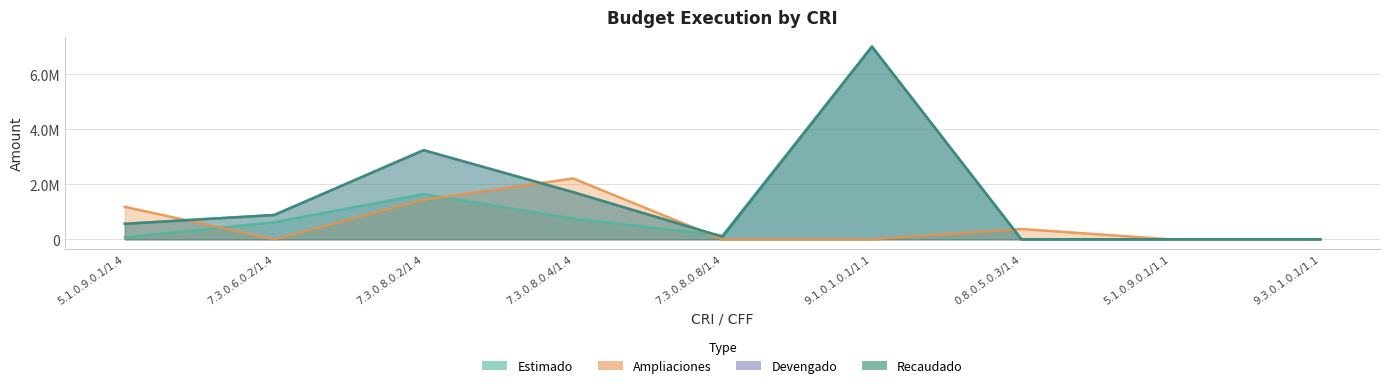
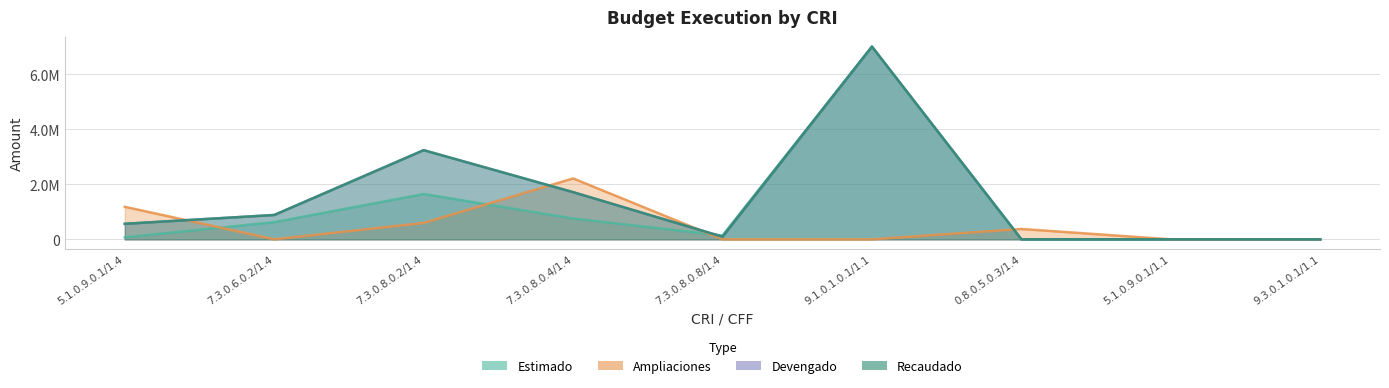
Ampliaciones, 7.3.0.8.0.2/1.4: 1400000 -> 600000
